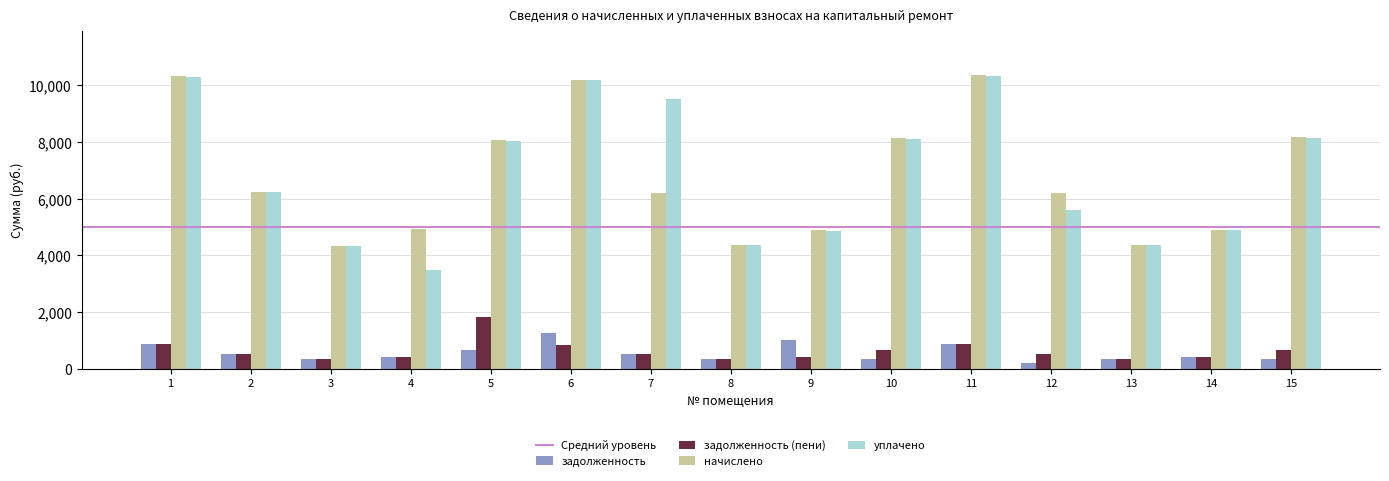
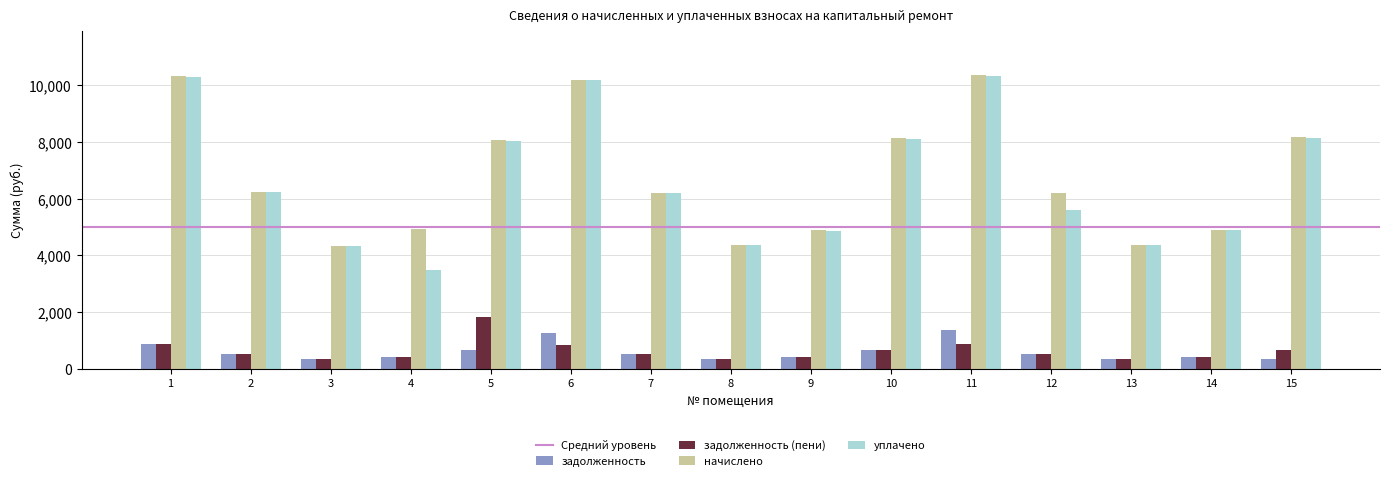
уплачено, 7: 9,500 -> 6,200
задолженность, 9: 1,000 -> 400
задолженность, 10: 400 -> 700
задолженность, 11: 900 -> 1,400
задолженность, 12: 200 -> 500
